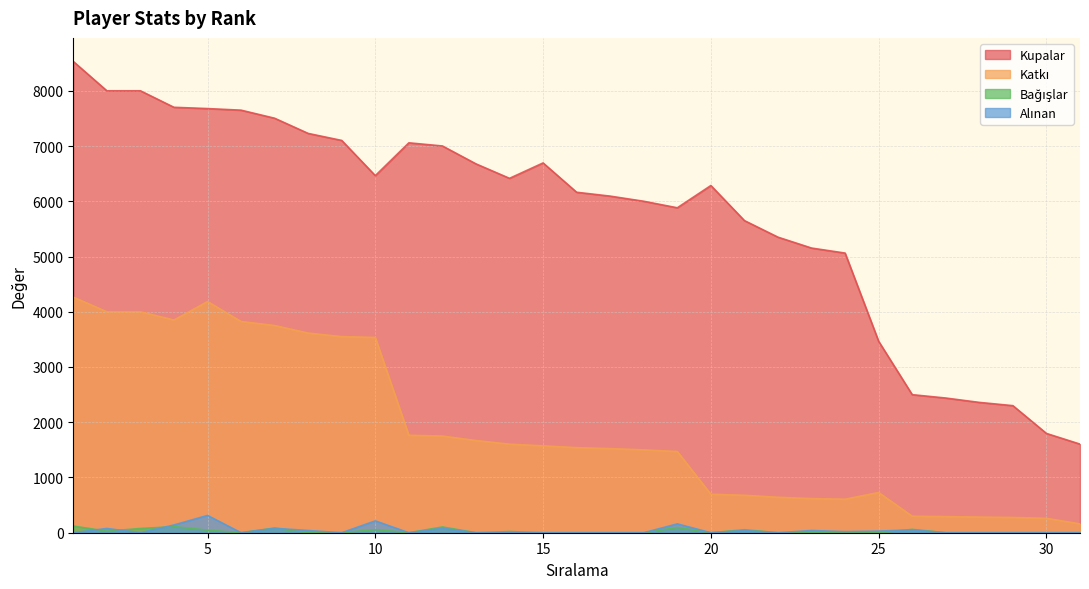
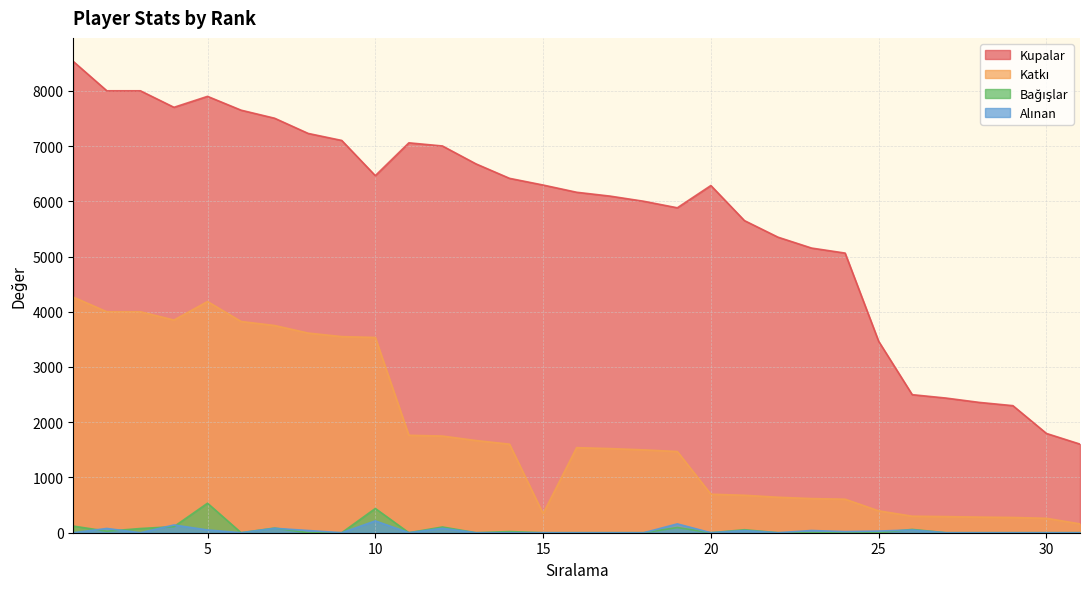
Kupalar, 5: 7700 -> 7900
Bağışlar, 5: 0 -> 500
Alınan, 5: 300 -> 100
Bağışlar, 10: 100 -> 400
Kupalar, 15: 6700 -> 6300
Katkı, 15: 1600 -> 300
Katkı, 25: 700 -> 400
